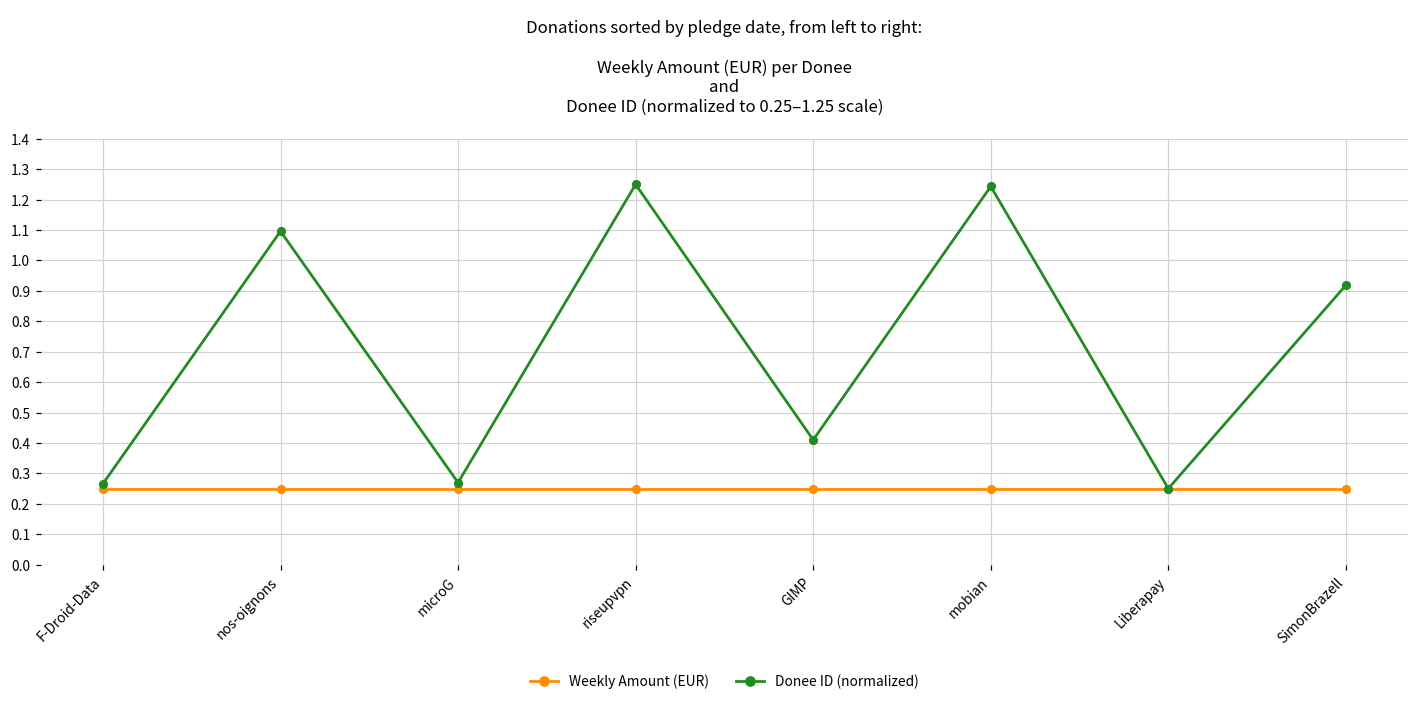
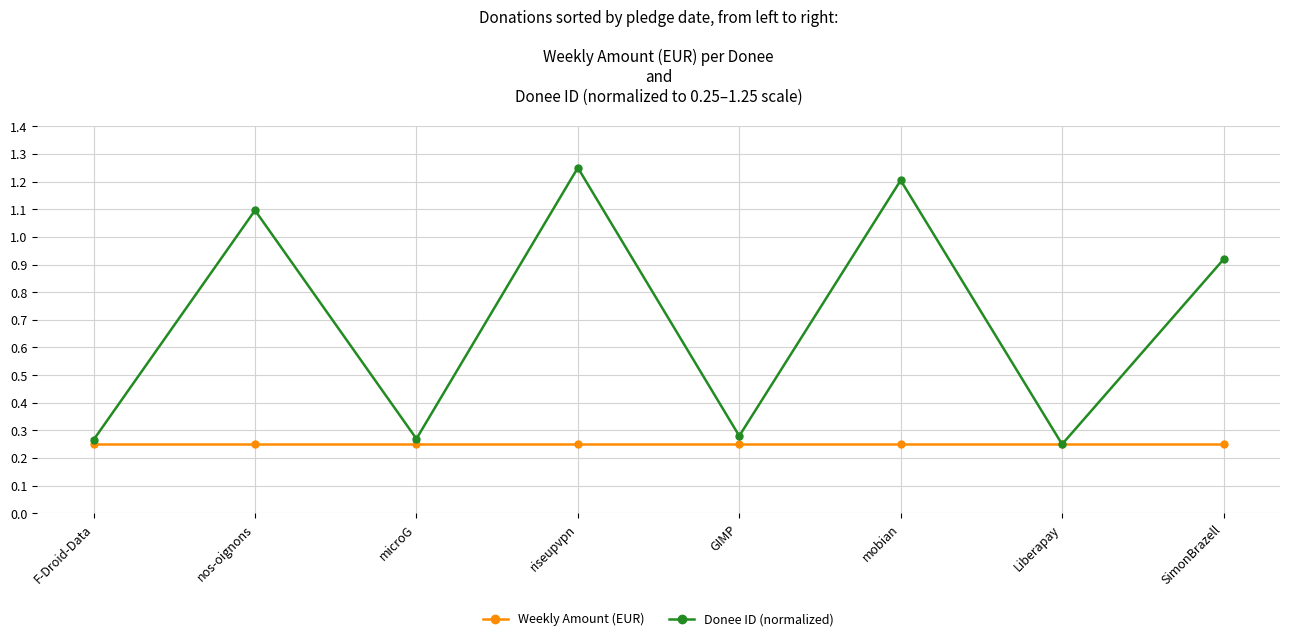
Donee ID (normalized), GIMP: 0.41 -> 0.28
Donee ID (normalized), mobian: 1.24 -> 1.20
